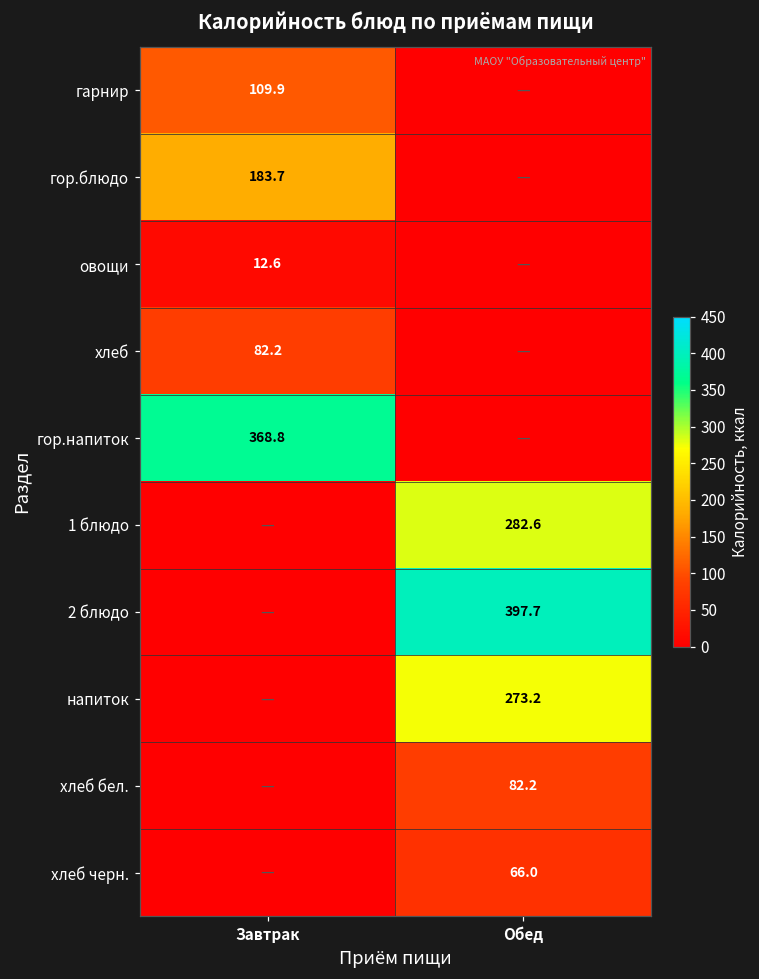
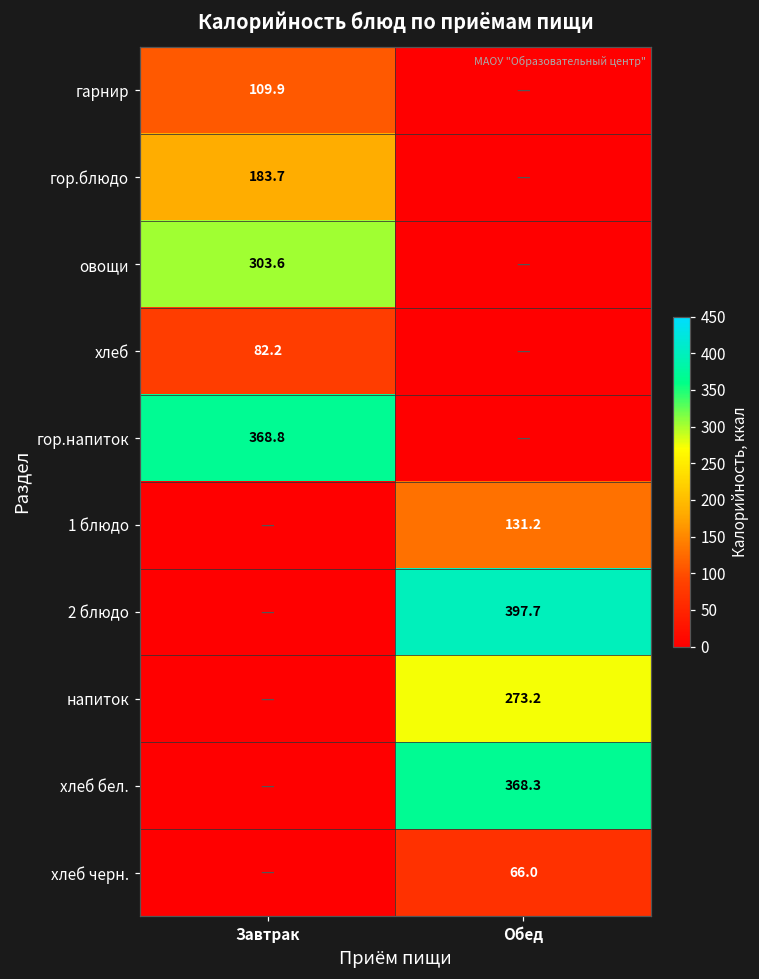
овощи, Завтрак: 12.6 -> 303.6
1 блюдо, Обед: 282.6 -> 131.2
хлеб бел., Обед: 82.2 -> 368.3
